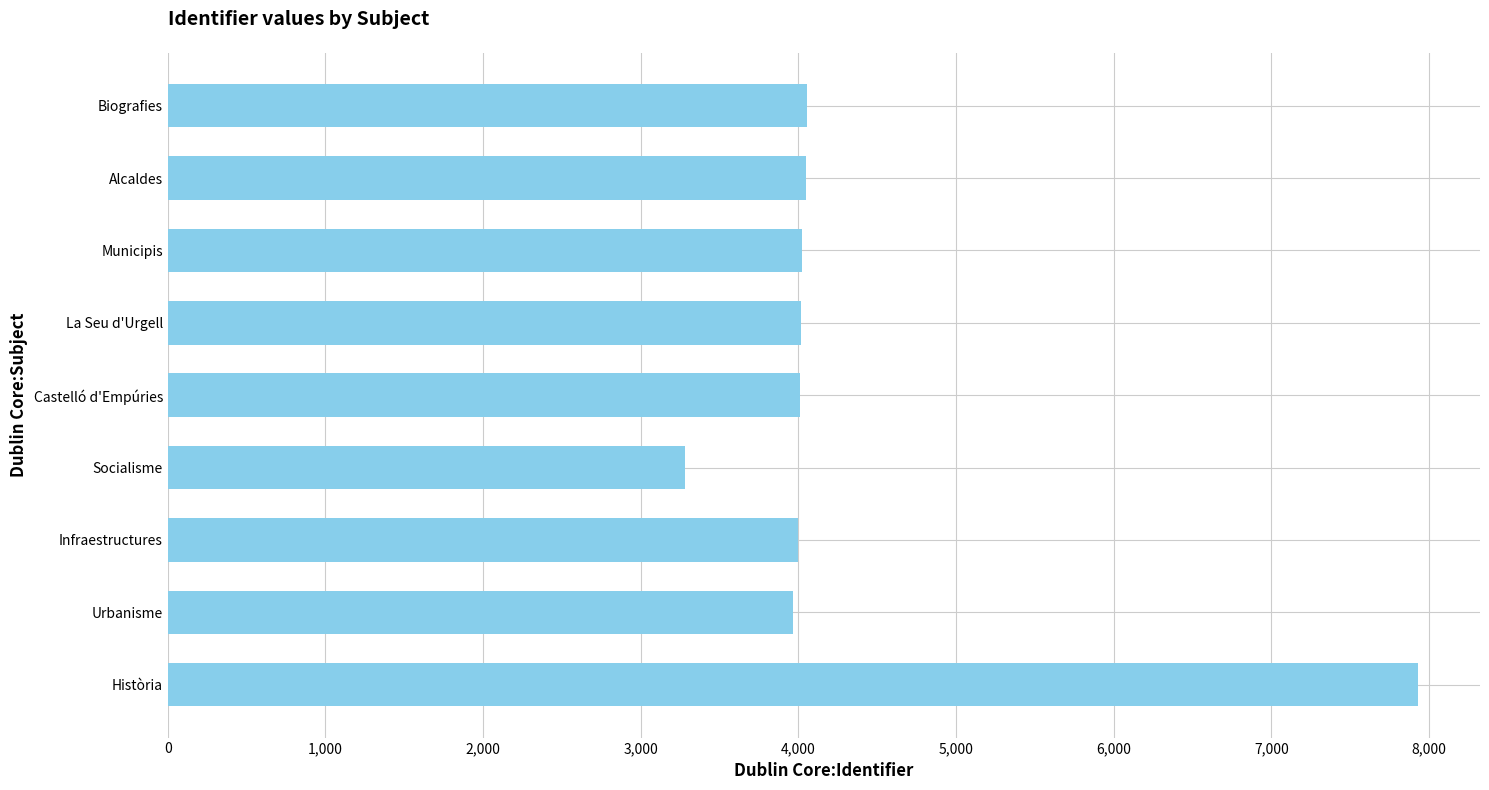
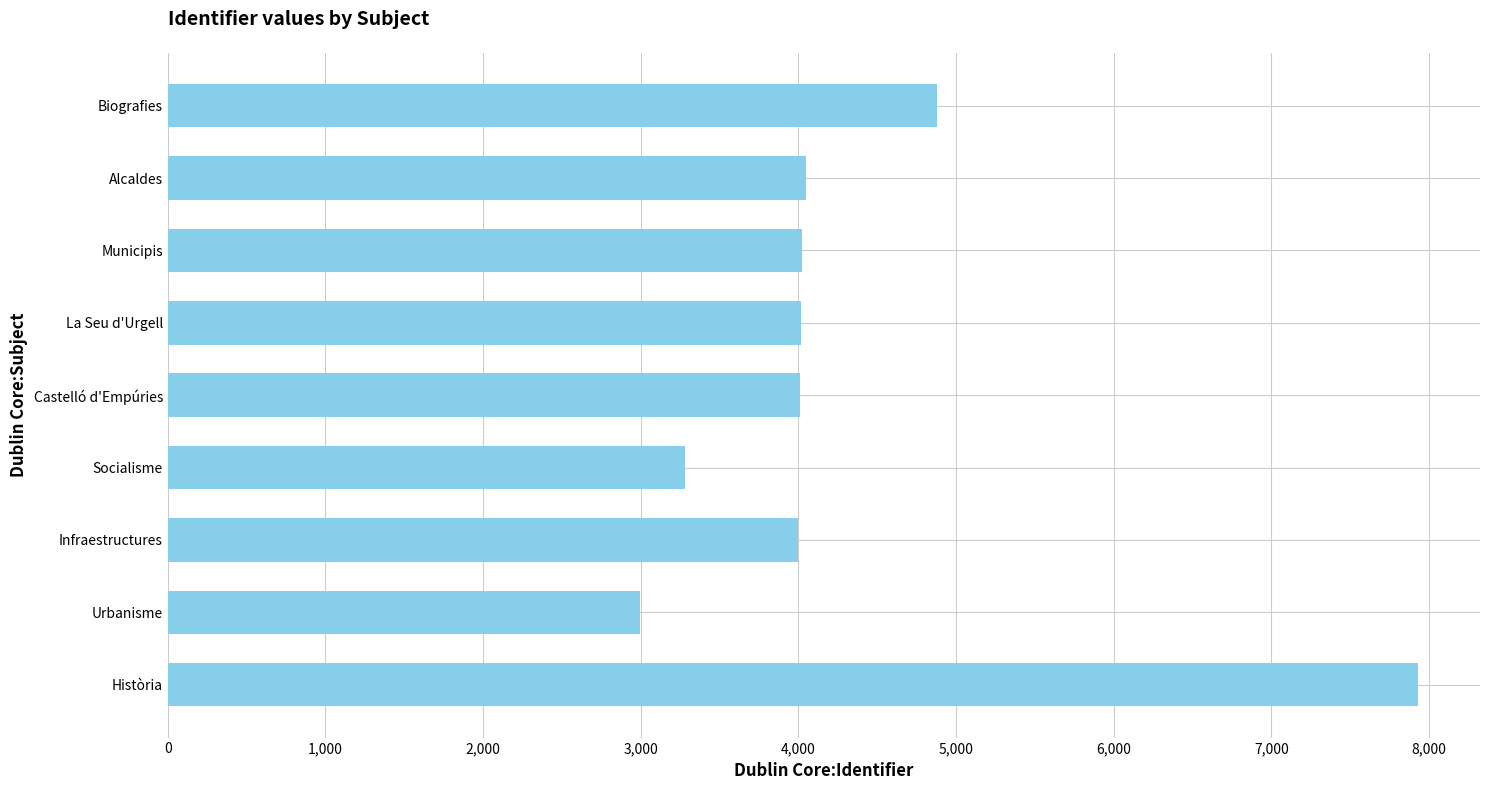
Biografies: 4,060 -> 4,880
Urbanisme: 3,960 -> 2,990
